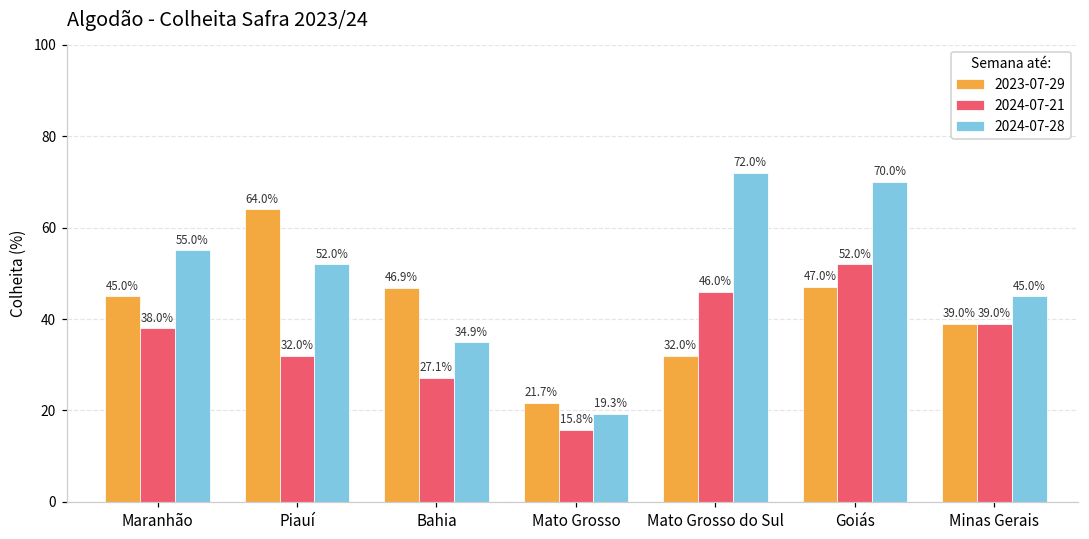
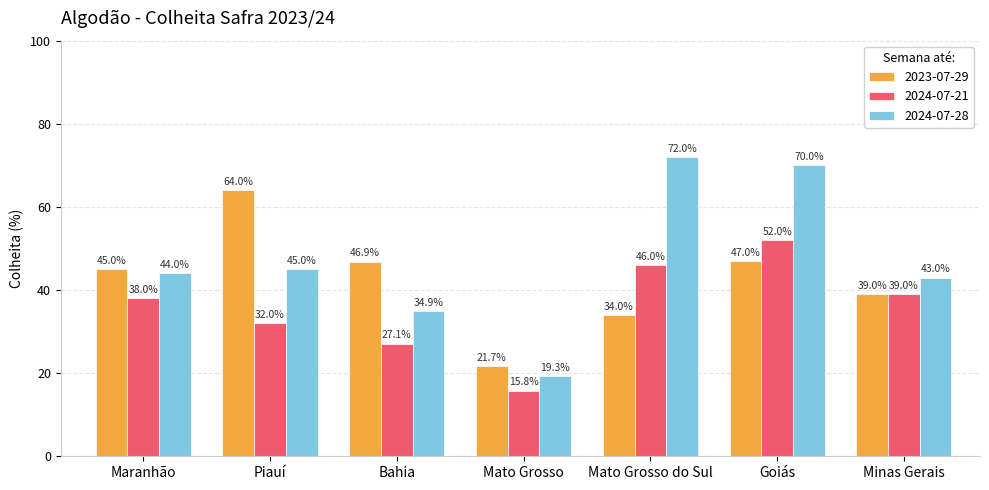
2024-07-28, Maranhão: 55.0% -> 44.0%
2024-07-28, Piauí: 52.0% -> 45.0%
2023-07-29, Mato Grosso do Sul: 32.0% -> 34.0%
2024-07-28, Minas Gerais: 45.0% -> 43.0%
